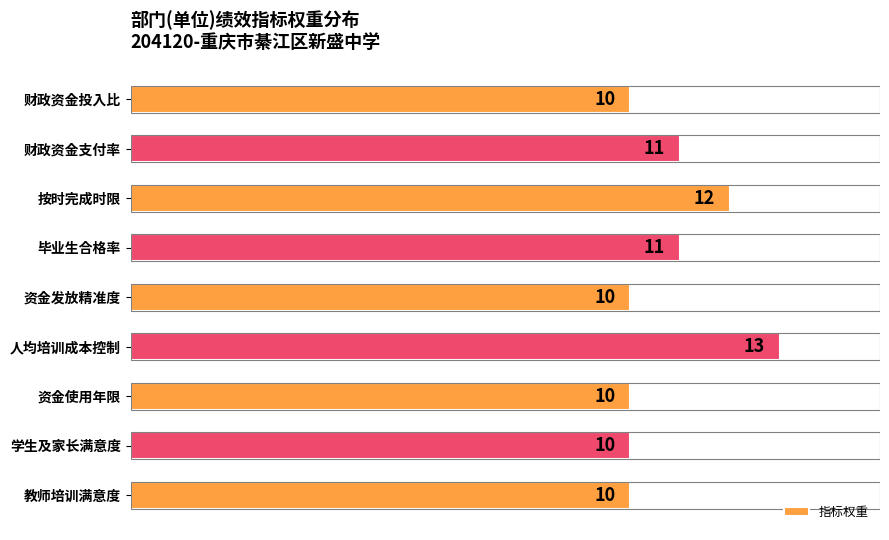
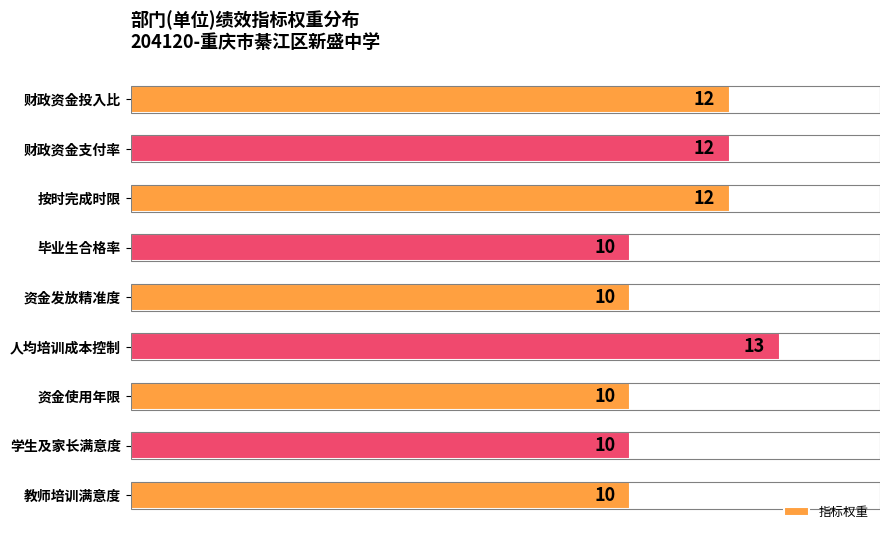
财政资金投入比: 10 -> 12
财政资金支付率: 11 -> 12
毕业生合格率: 11 -> 10
